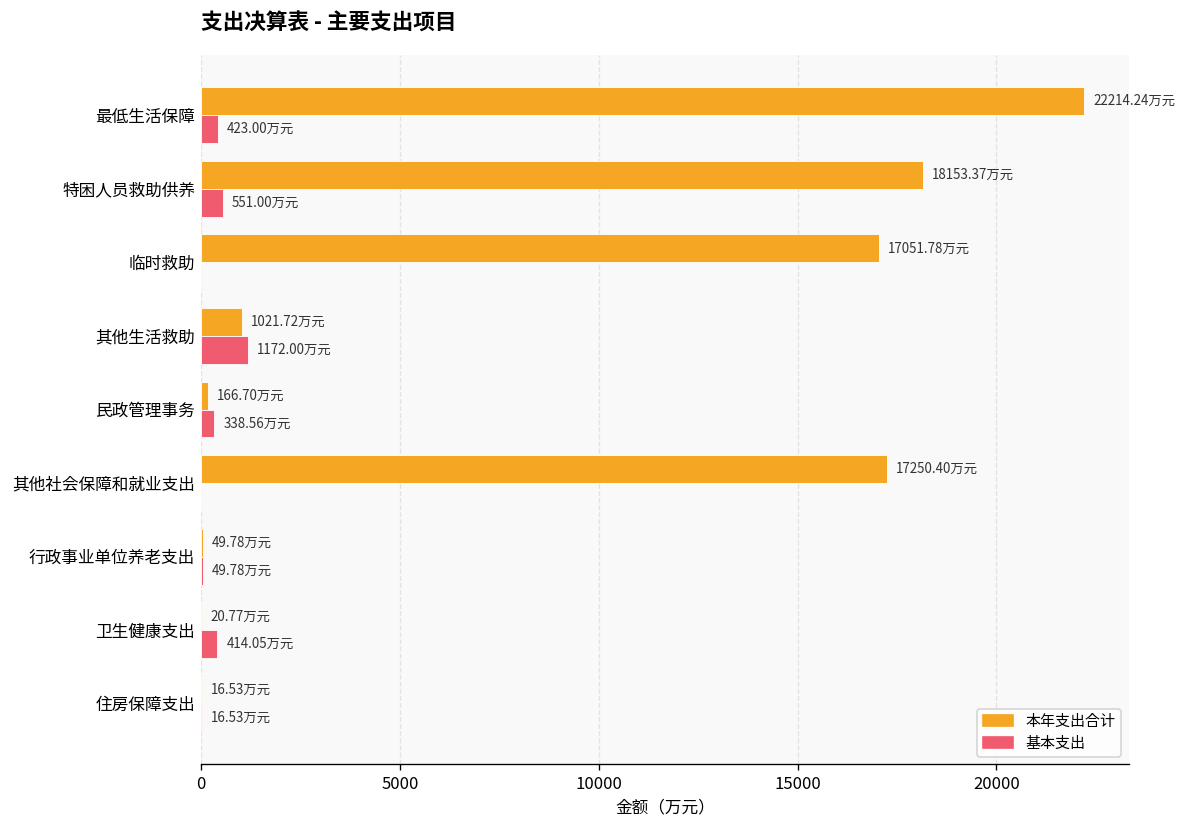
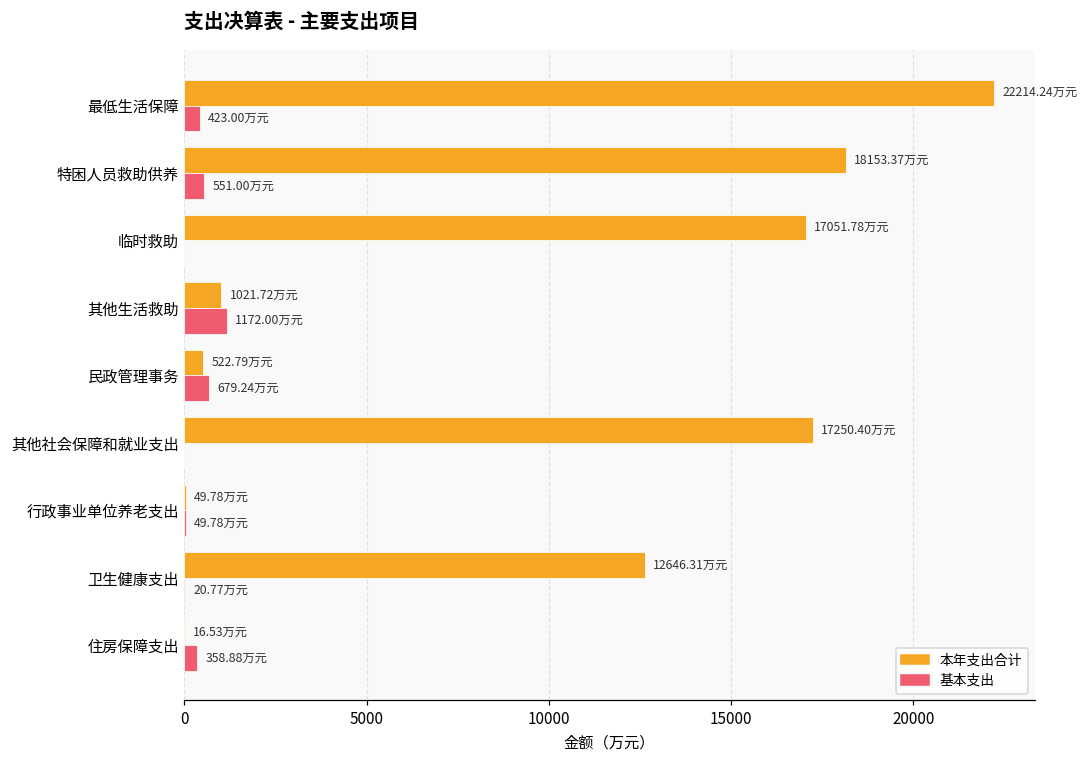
本年支出合计, 民政管理事务: 166.70 -> 522.79
基本支出, 民政管理事务: 338.56 -> 679.24
本年支出合计, 卫生健康支出: 20.77 -> 12646.31
基本支出, 卫生健康支出: 414.05 -> 20.77
基本支出, 住房保障支出: 16.53 -> 358.88
